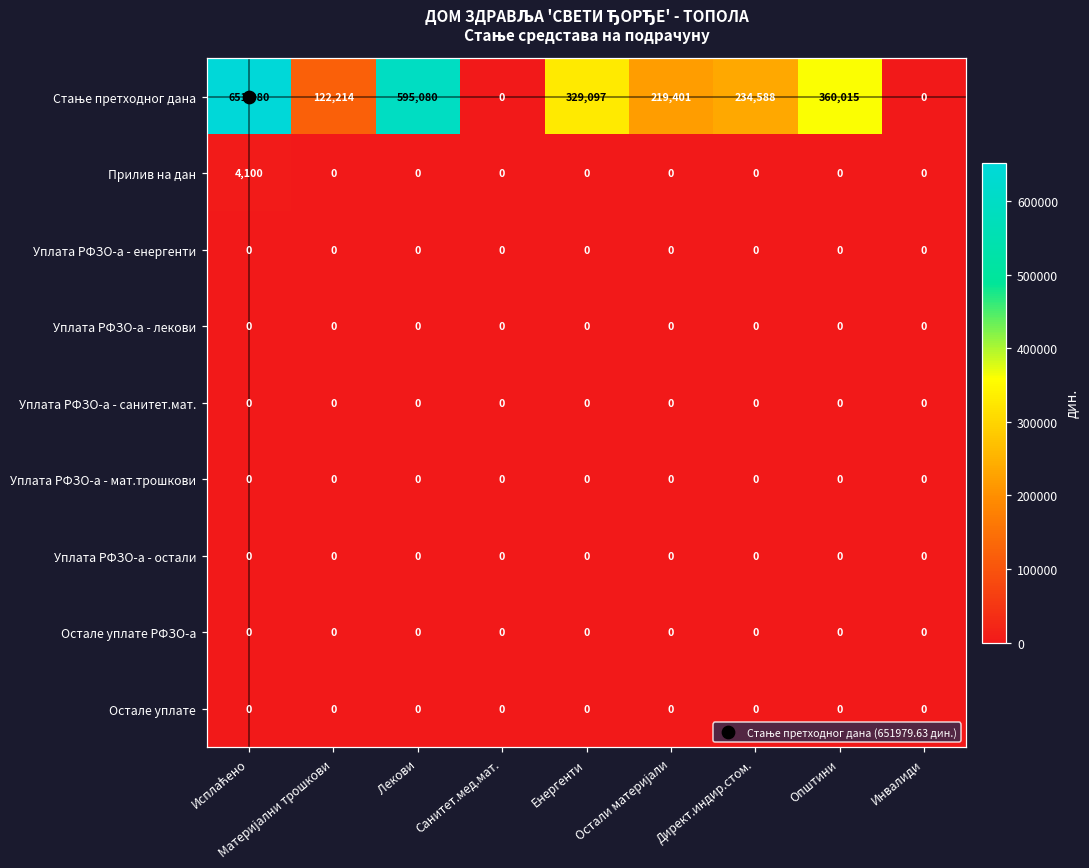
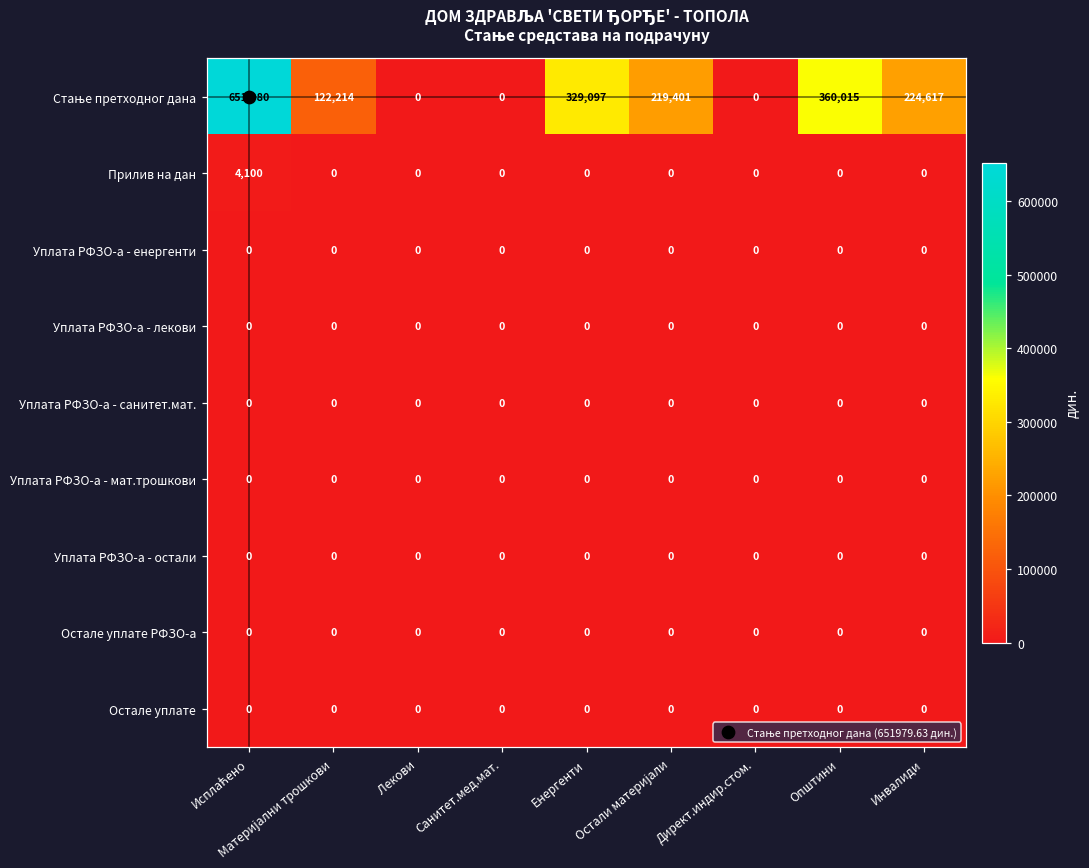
Стање претходног дана, Лекови: 595,080 -> 0
Стање претходног дана, Директ.индир.стом.: 234,588 -> 0
Стање претходног дана, Инвалиди: 0 -> 224,617
